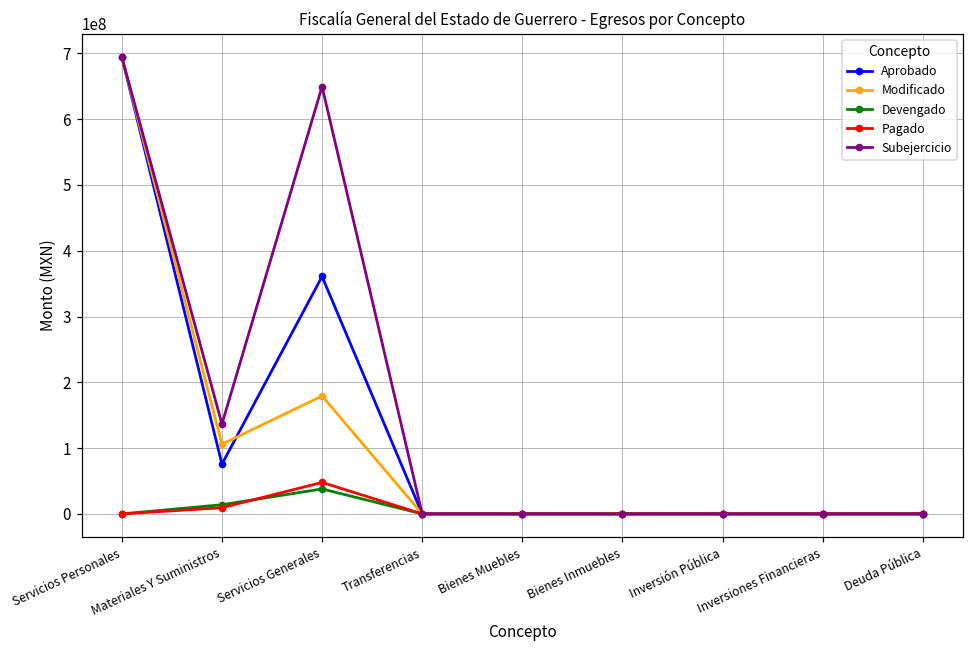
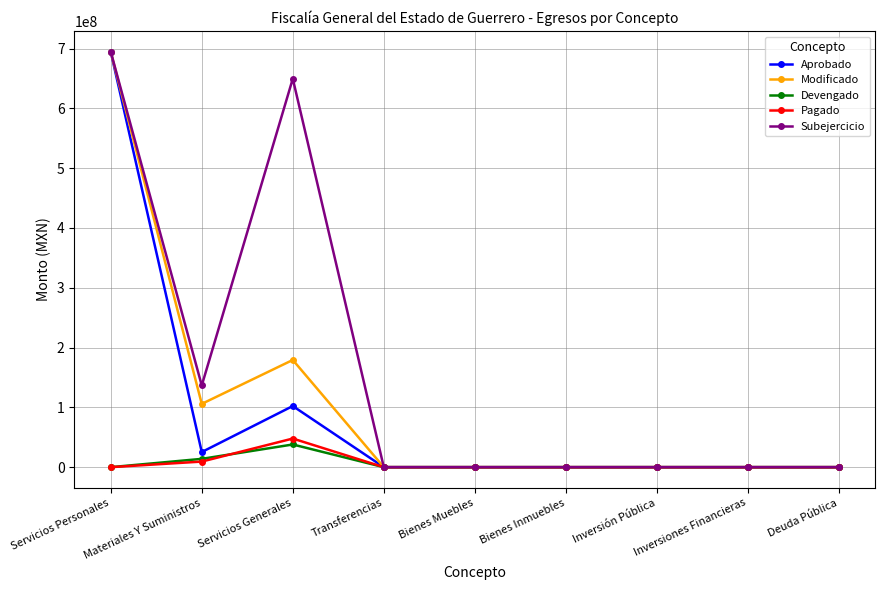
Aprobado, Materiales Y Suministros: 80000000 -> 30000000
Aprobado, Servicios Generales: 360000000 -> 100000000
